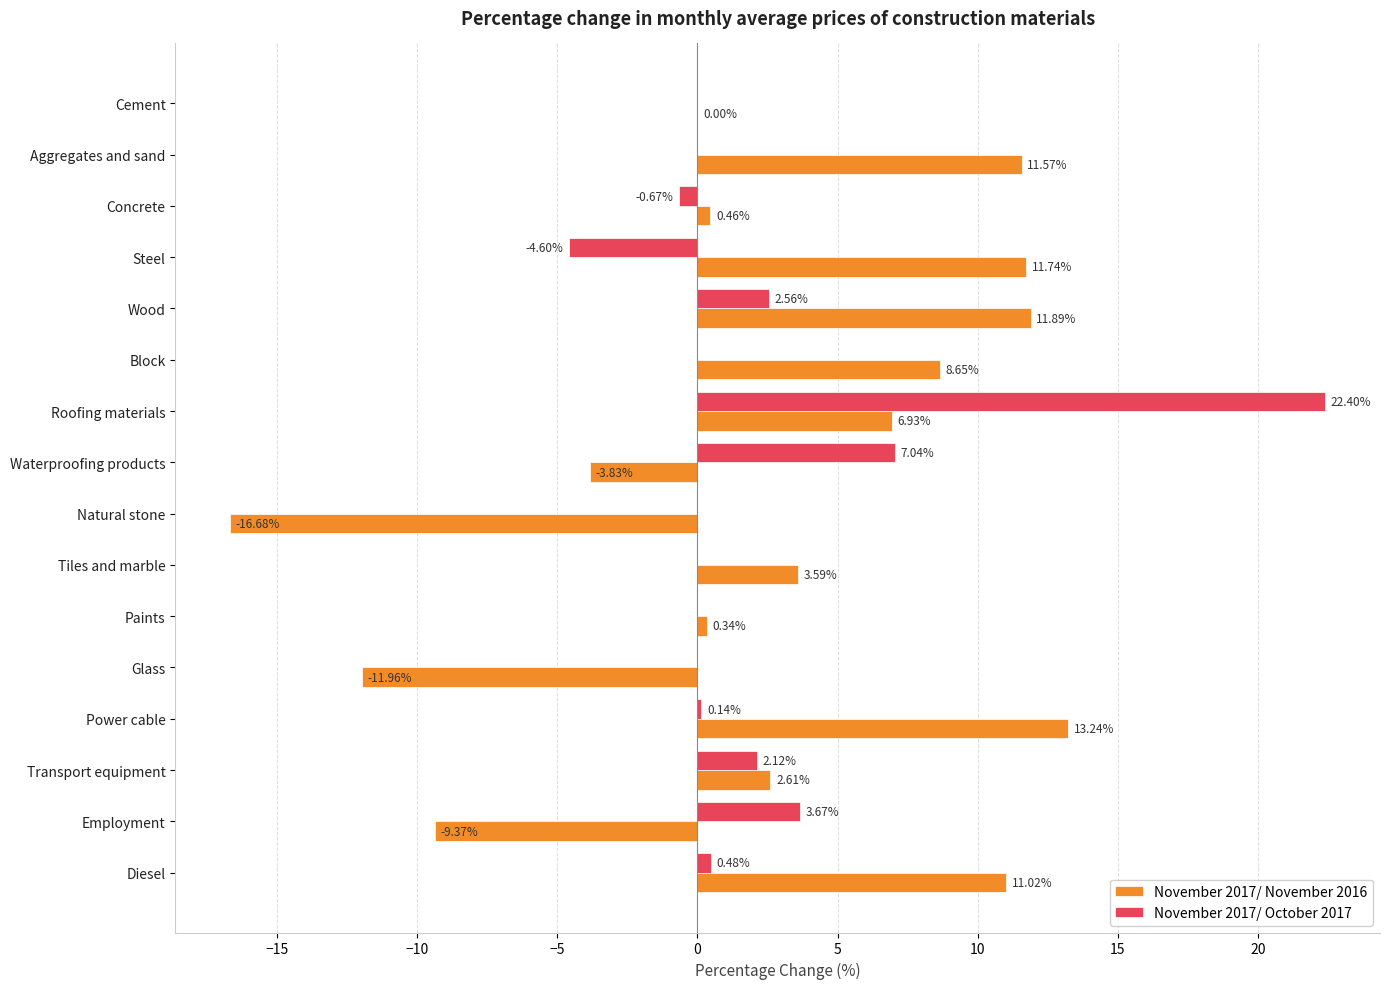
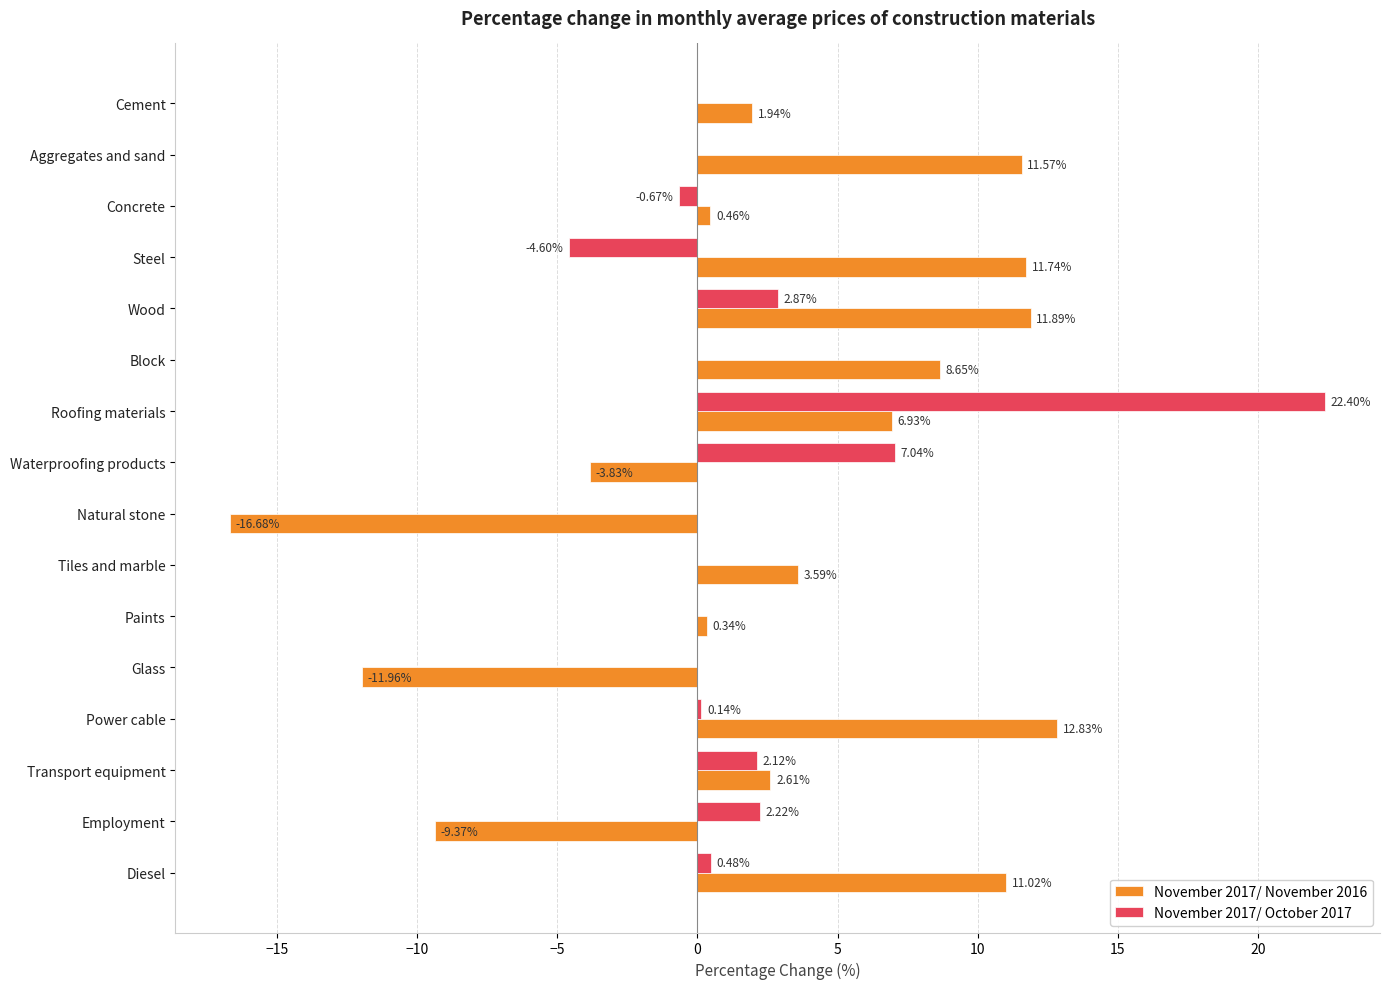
November 2017/ November 2016, Cement: 0.00% -> 1.94%
November 2017/ October 2017, Wood: 2.56% -> 2.87%
November 2017/ November 2016, Power cable: 13.24% -> 12.83%
November 2017/ October 2017, Employment: 3.67% -> 2.22%
